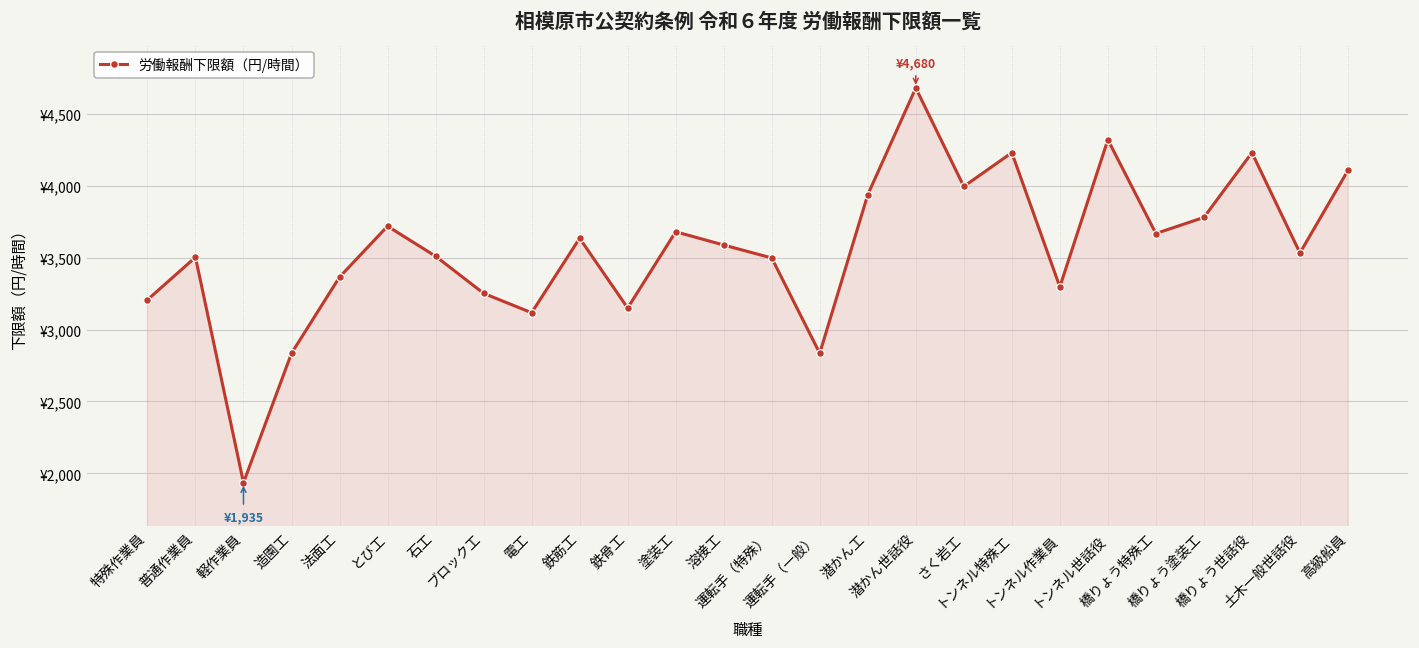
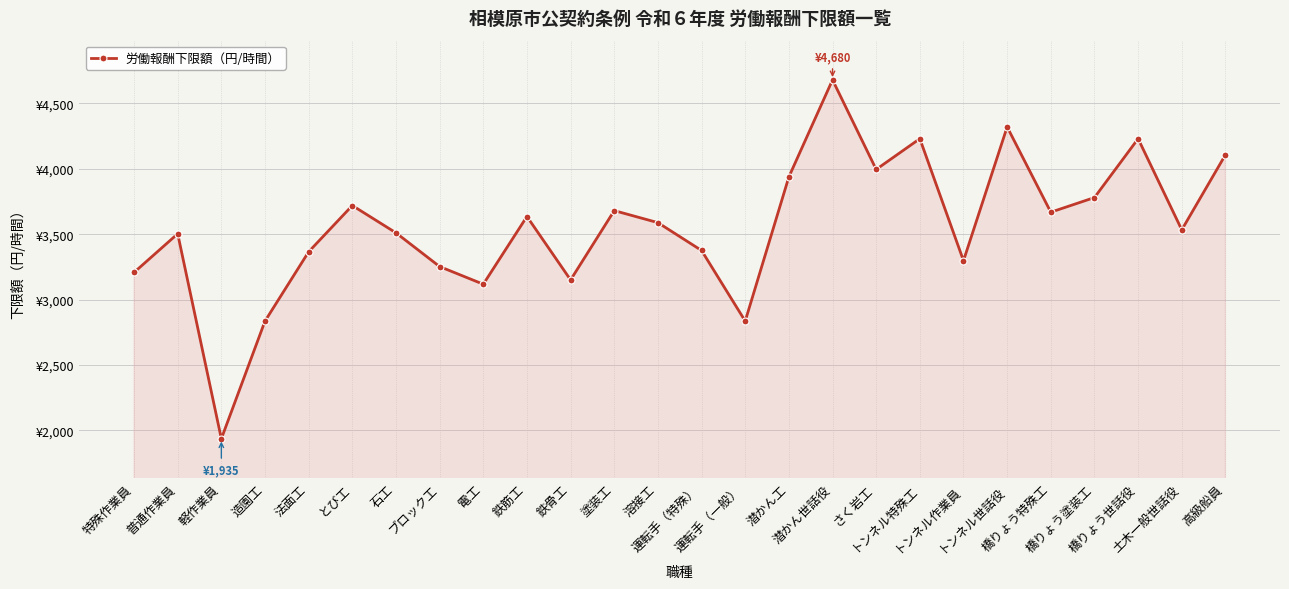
運転手（特殊）: ¥3,500 -> ¥3,380
